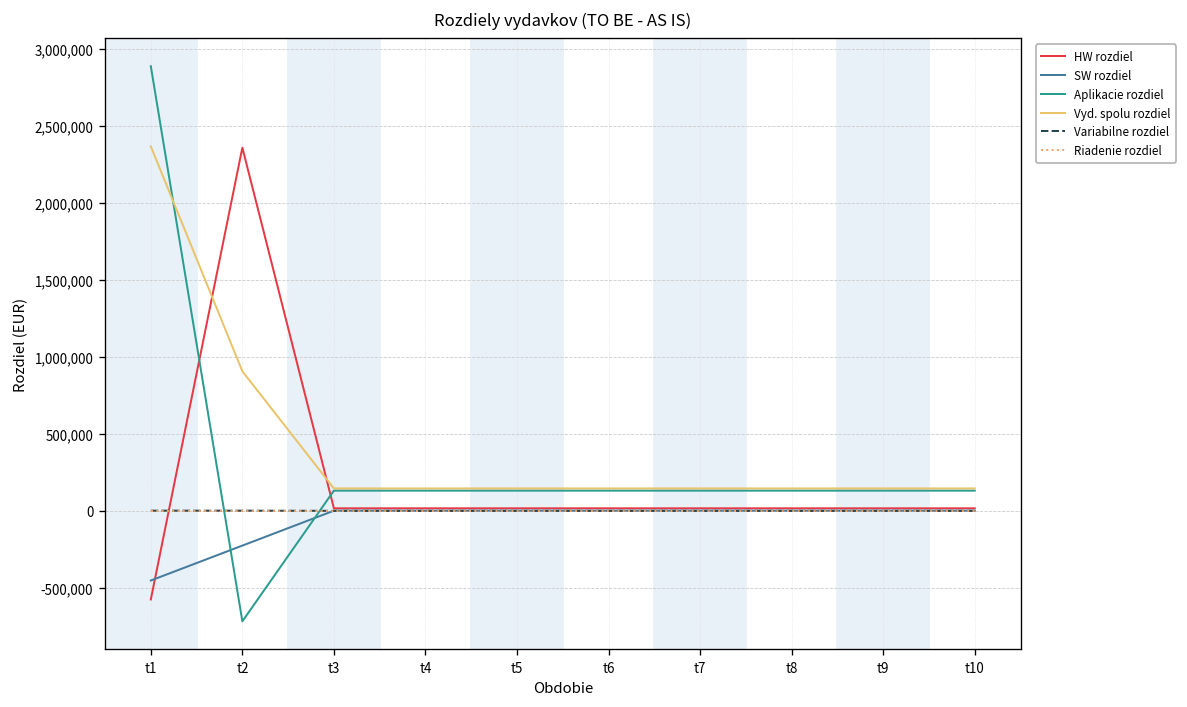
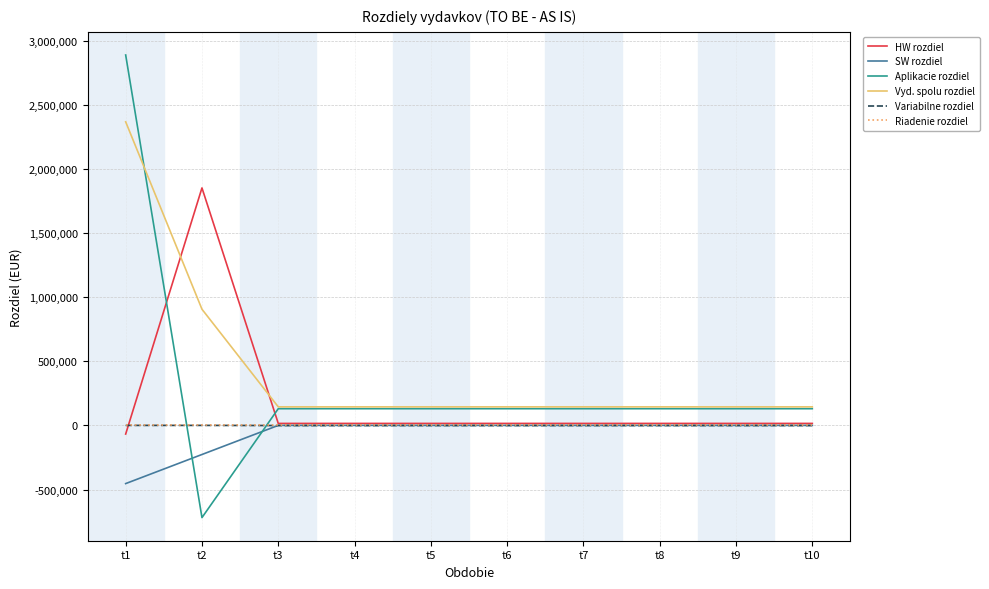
HW rozdiel, t1: -580,000 -> -70,000
HW rozdiel, t2: 2,360,000 -> 1,850,000
